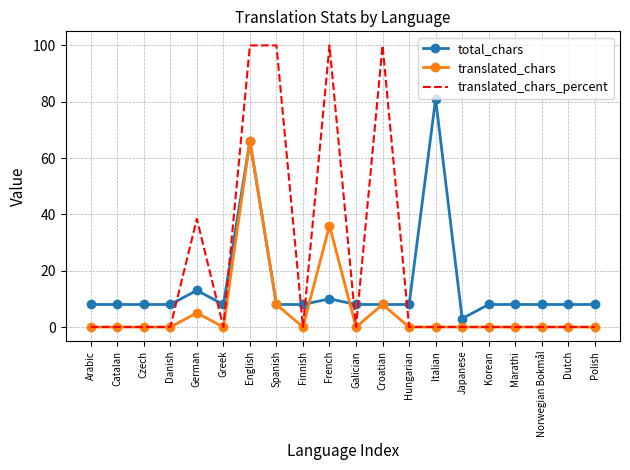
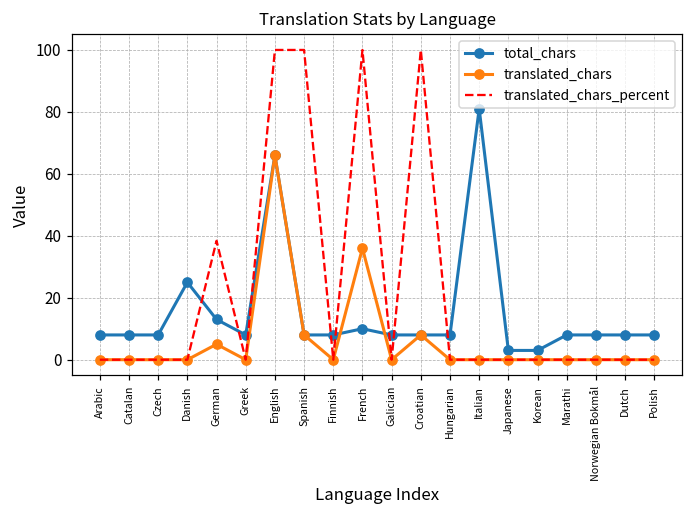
total_chars, Danish: 8 -> 25
total_chars, Korean: 8 -> 3
